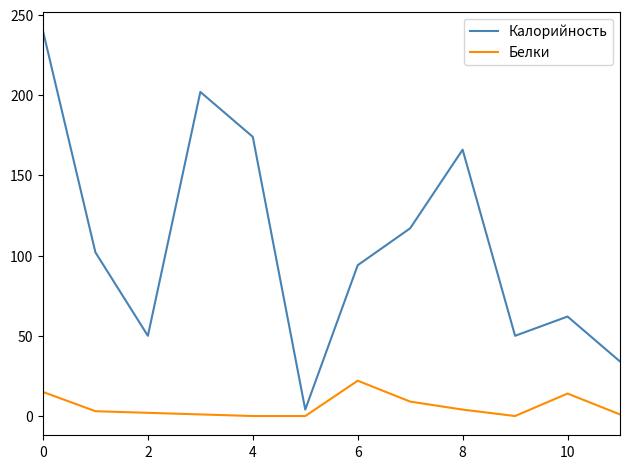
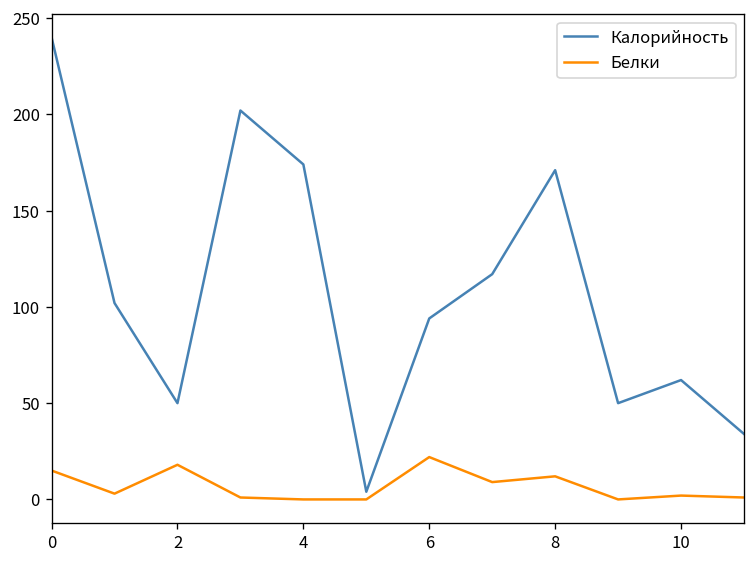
Белки, 2: 2 -> 18
Калорийность, 8: 166 -> 171
Белки, 8: 4 -> 12
Белки, 10: 14 -> 2
